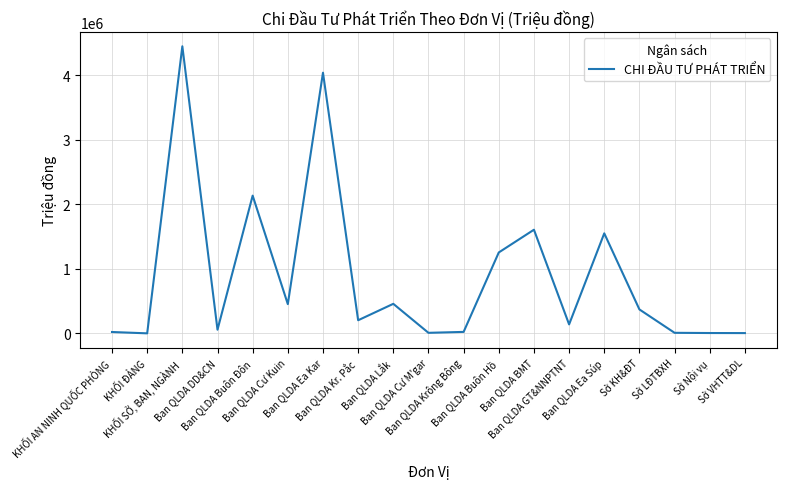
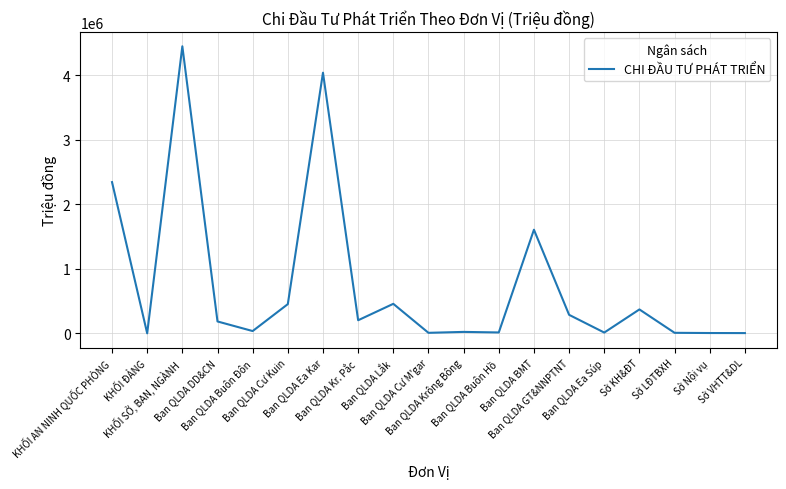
KHỐI AN NINH QUỐC PHÒNG: 0 -> 2300000
Ban QLDA DD&CN: 100000 -> 200000
Ban QLDA Buôn Đôn: 2100000 -> 0
Ban QLDA Buôn Hồ: 1300000 -> 0
Ban QLDA GT&NNPTNT: 100000 -> 300000
Ban QLDA Ea Súp: 1600000 -> 0
